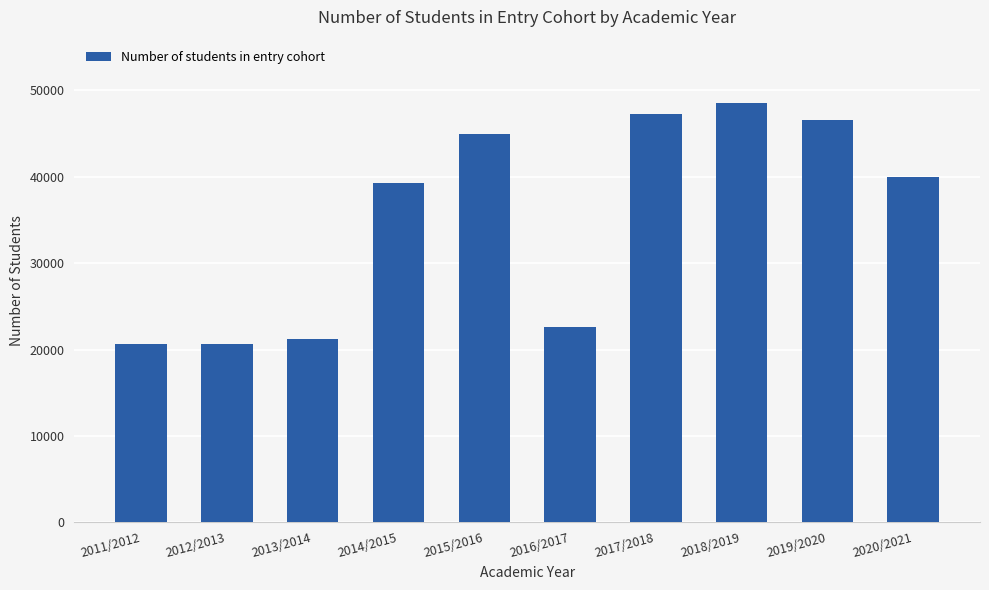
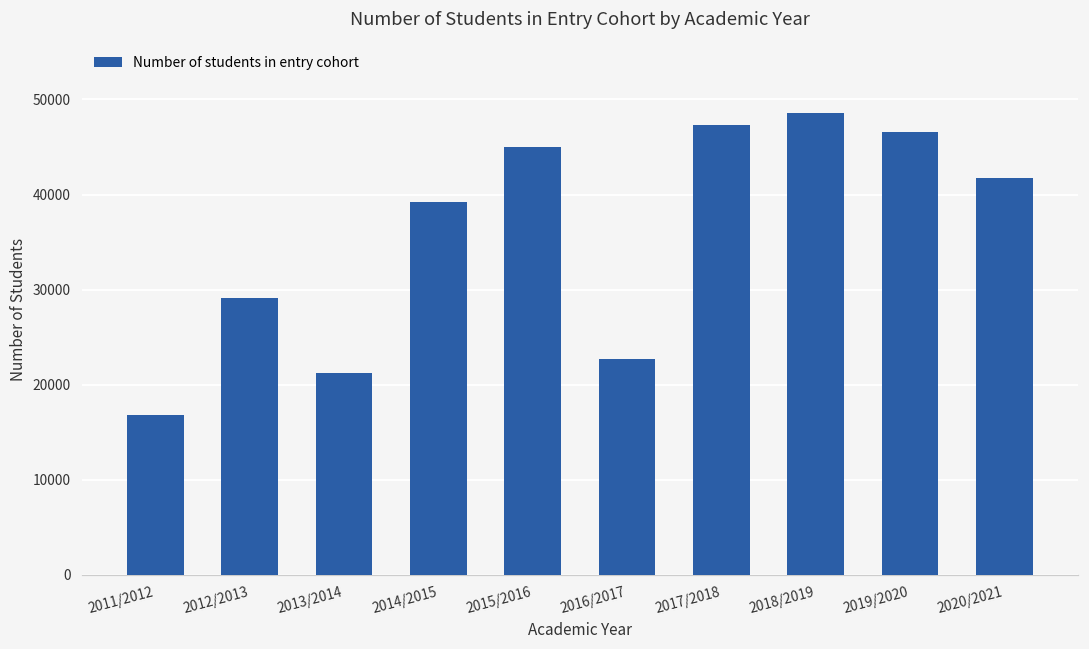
2011/2012: 21000 -> 17000
2012/2013: 21000 -> 29000
2020/2021: 40000 -> 42000
